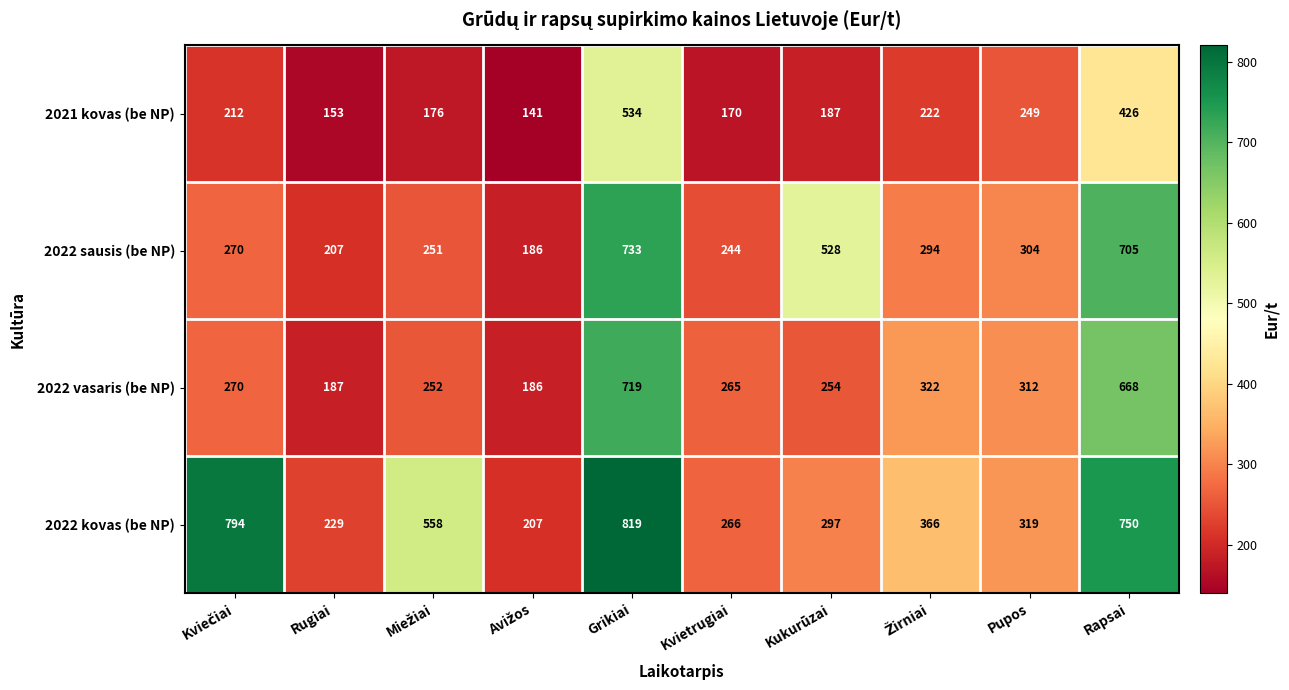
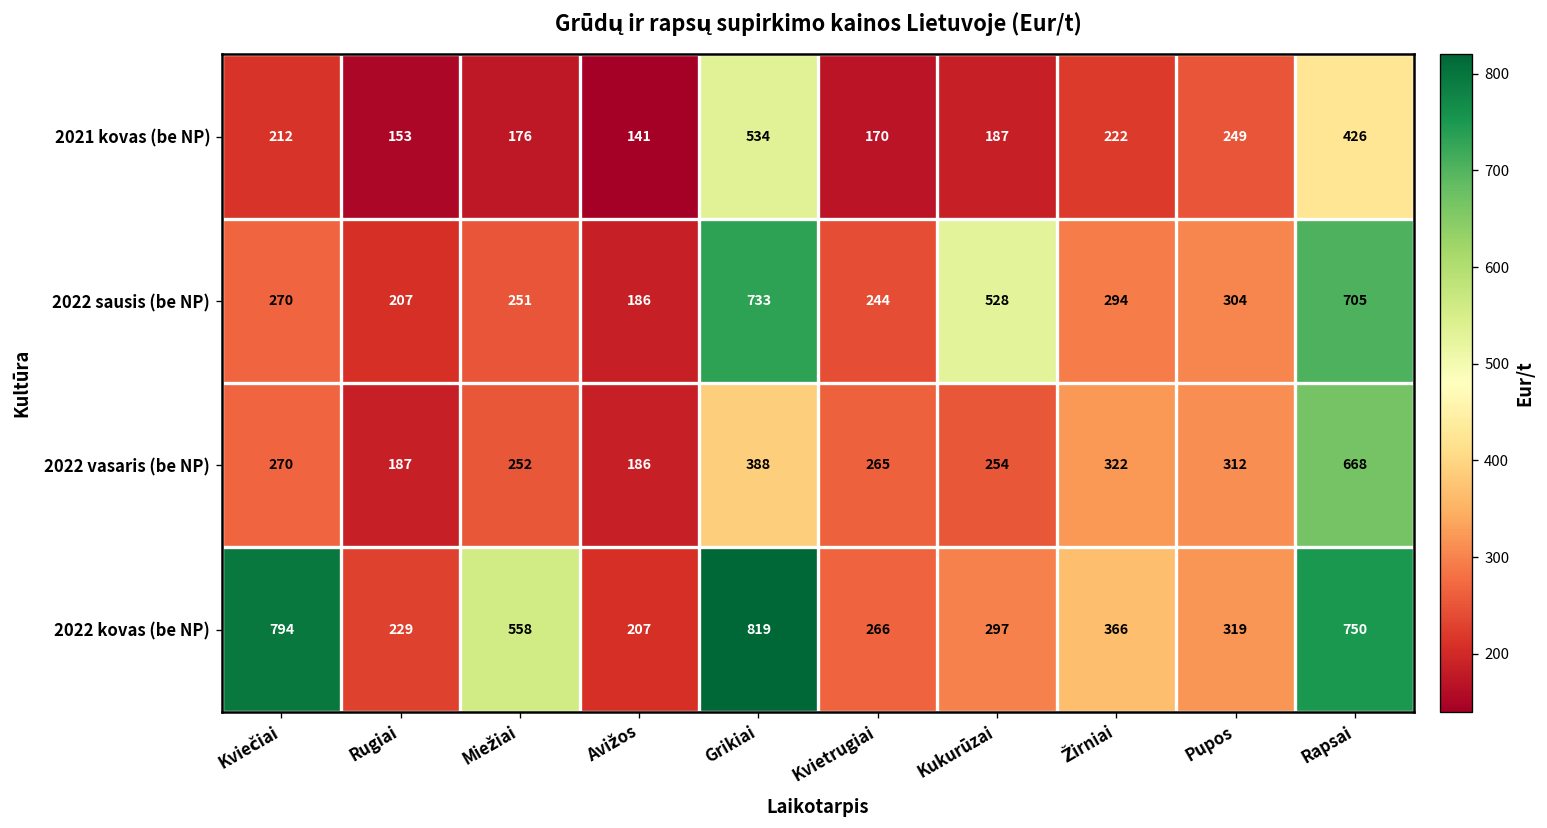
2022 vasaris (be NP), Grikiai: 719 -> 388
